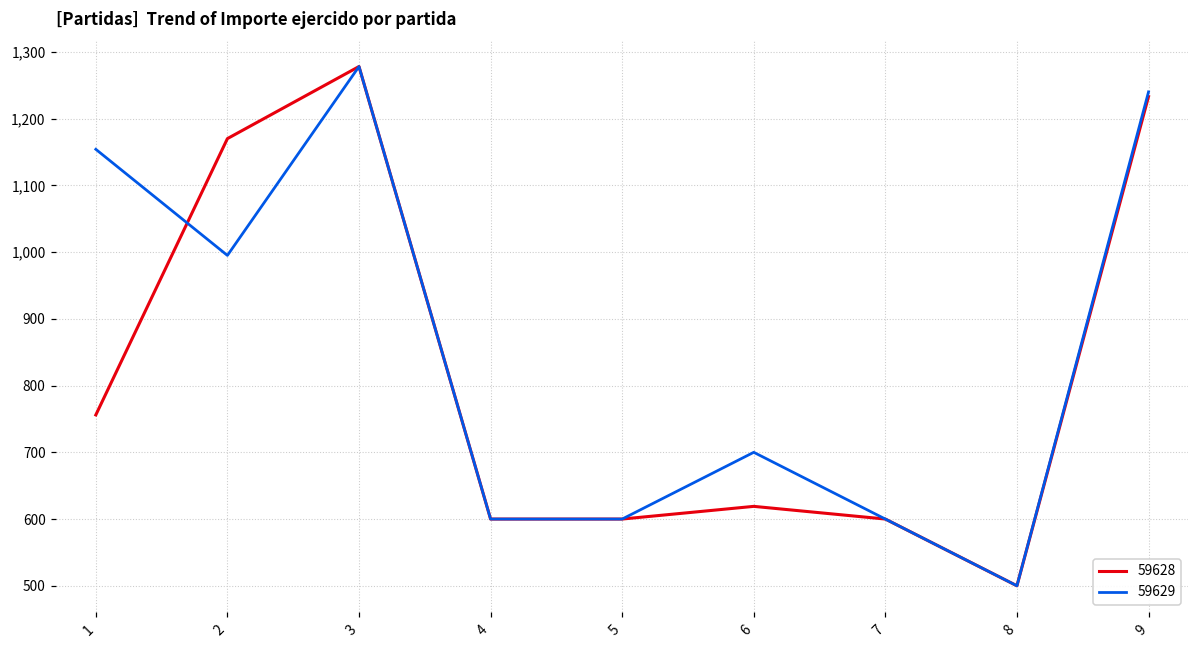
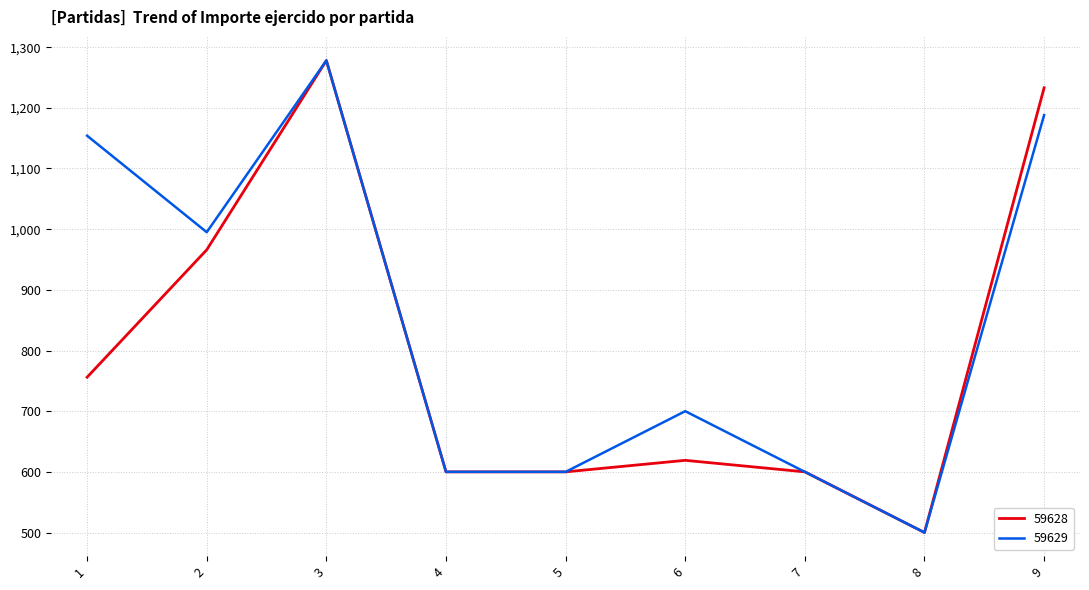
59628, 2: 1,170 -> 970
59629, 9: 1,240 -> 1,190
